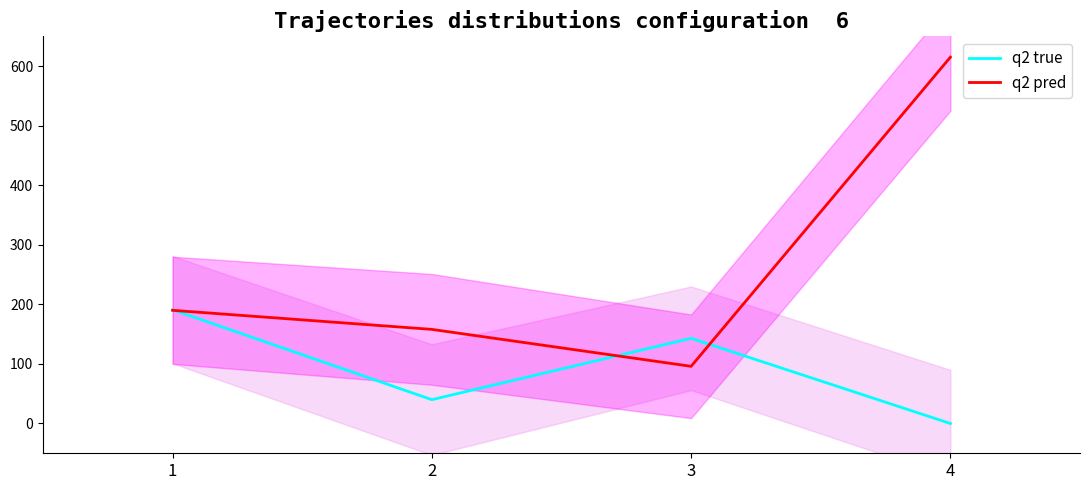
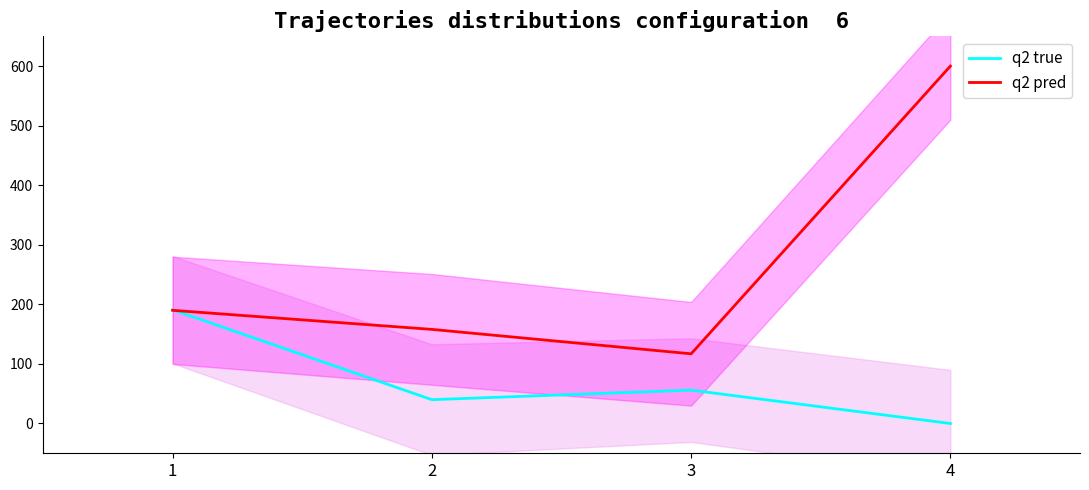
q2 true, 3: 140 -> 60
q2 pred, 3: 100 -> 120
q2 pred, 4: 620 -> 600
